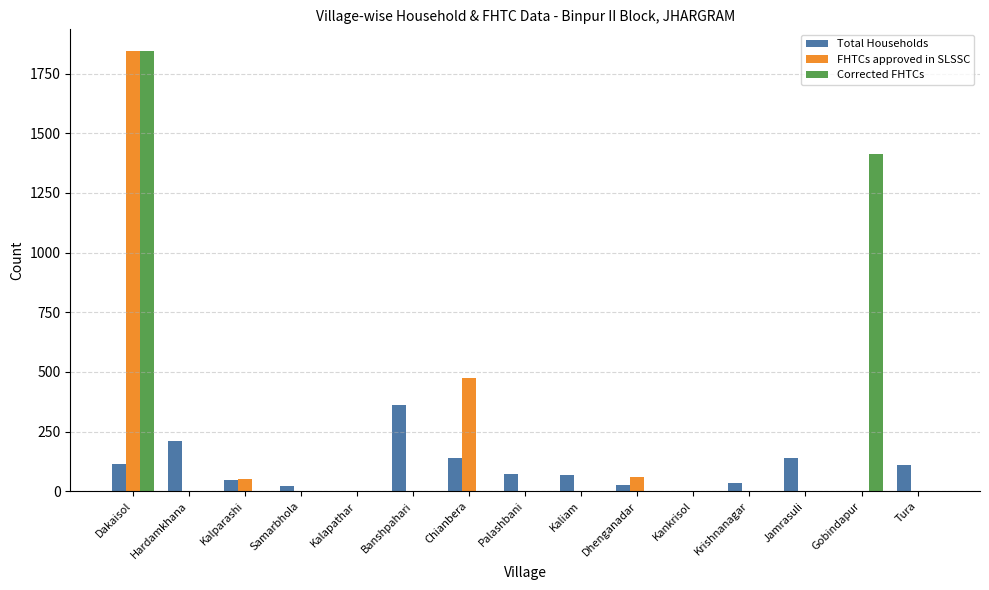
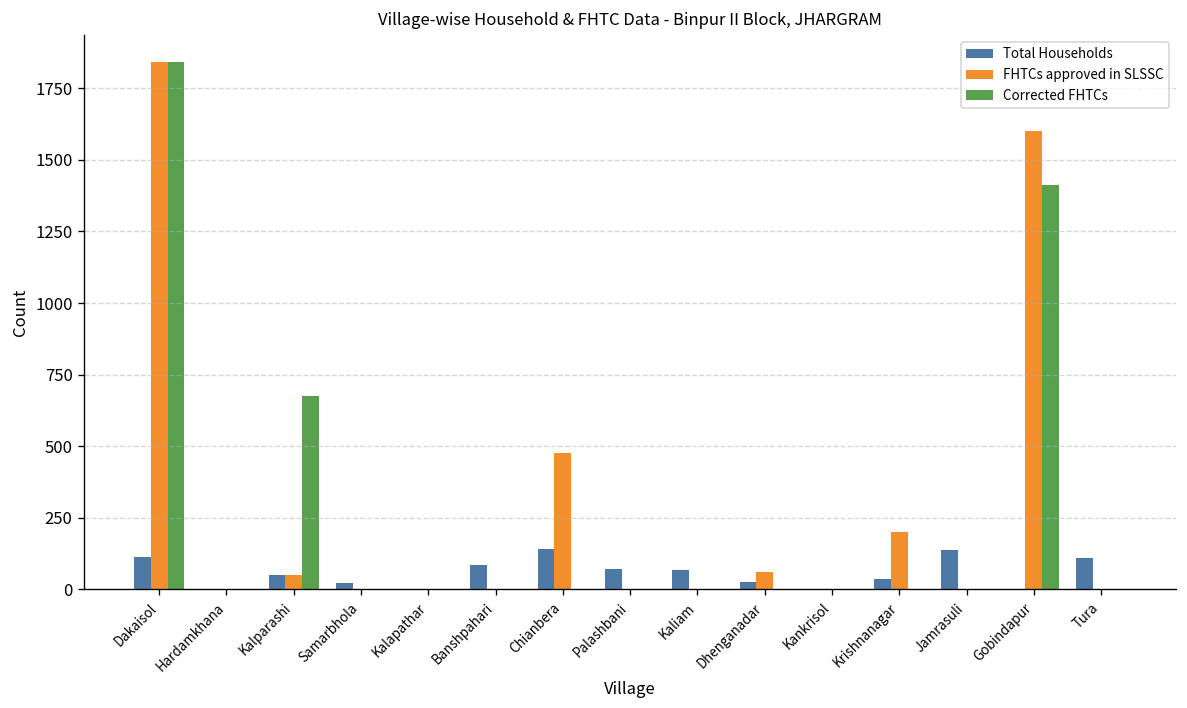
Total Households, Hardamkhana: 210 -> 0
Corrected FHTCs, Kalparashi: 0 -> 670
Total Households, Banshpahari: 360 -> 80
FHTCs approved in SLSSC, Krishnanagar: 0 -> 200
FHTCs approved in SLSSC, Gobindapur: 0 -> 1600
